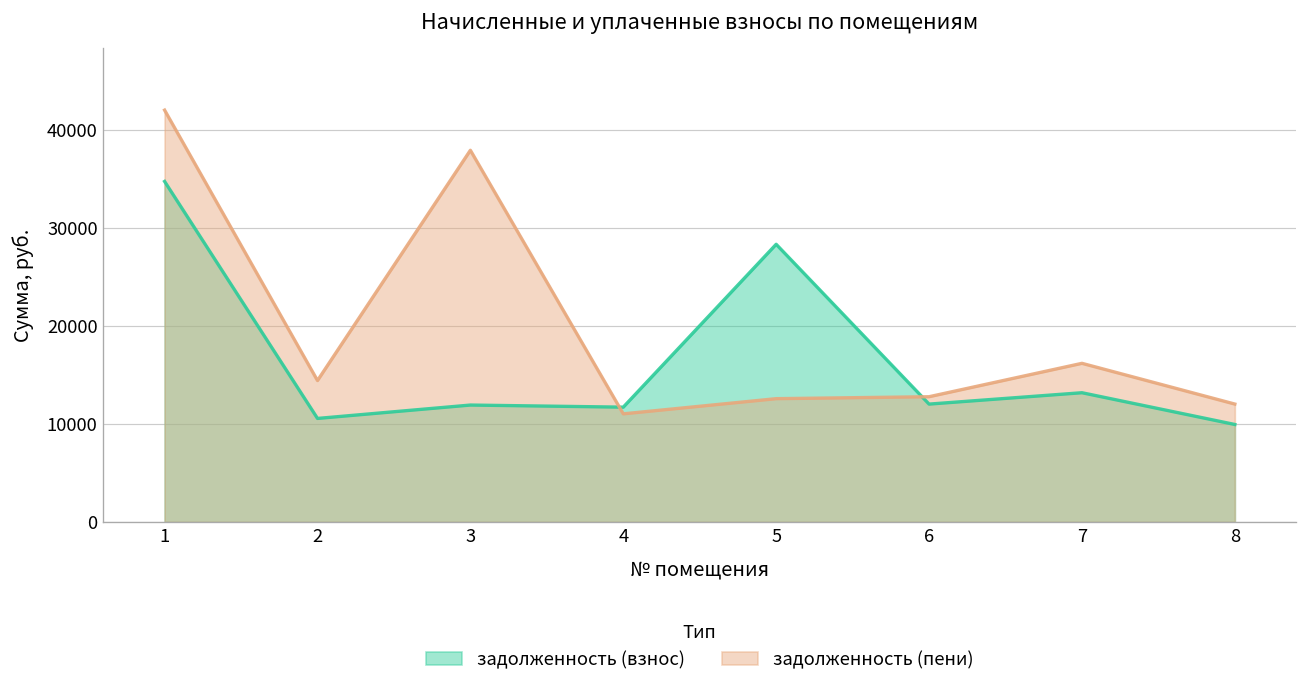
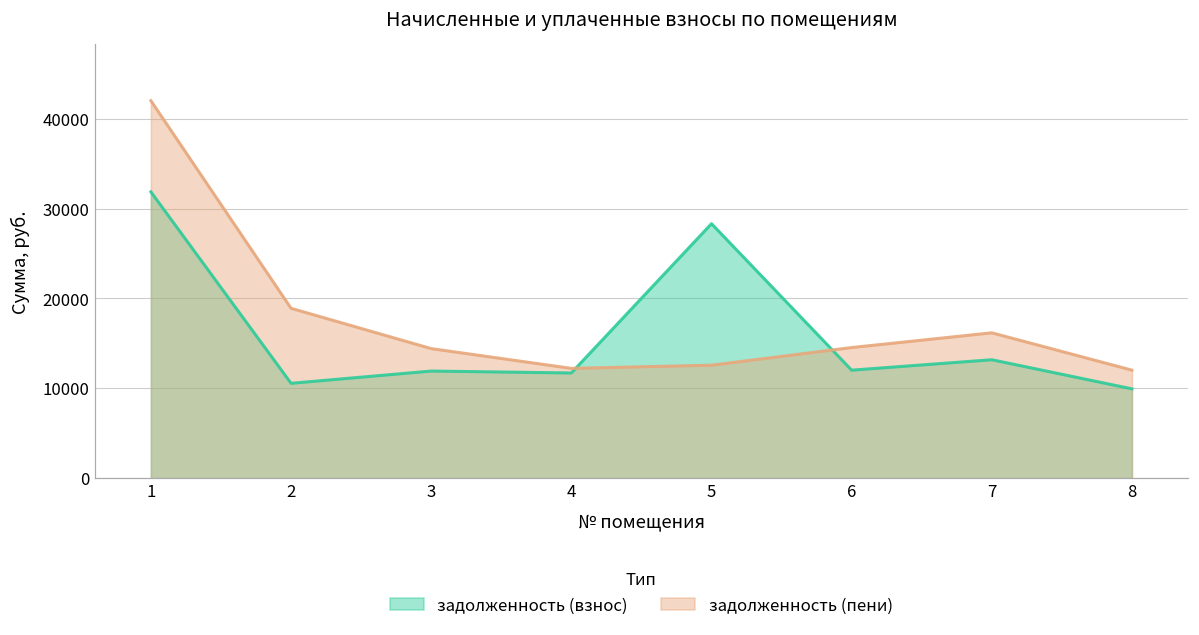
задолженность (взнос), 1: 35000 -> 32000
задолженность (пени), 2: 14000 -> 19000
задолженность (пени), 3: 38000 -> 14000
задолженность (пени), 4: 11000 -> 12000
задолженность (пени), 6: 13000 -> 15000
